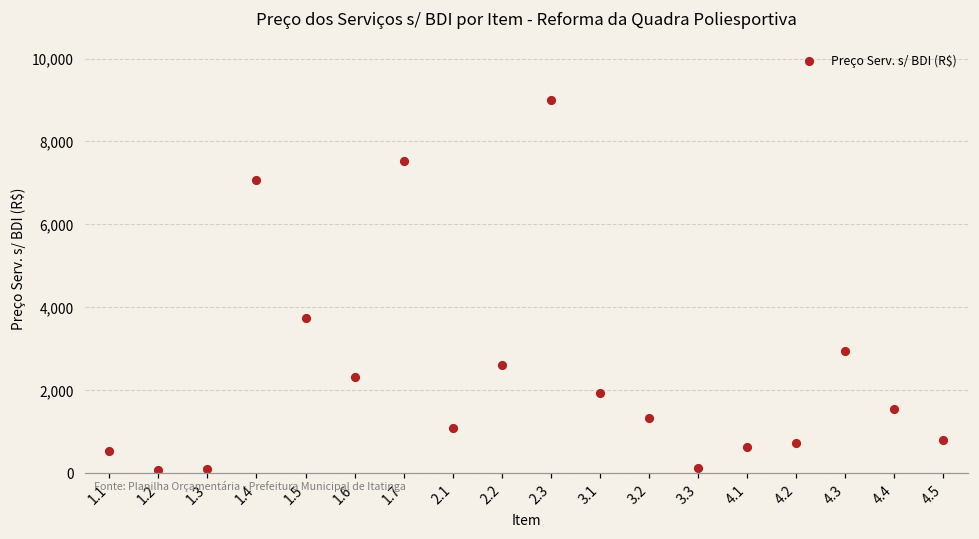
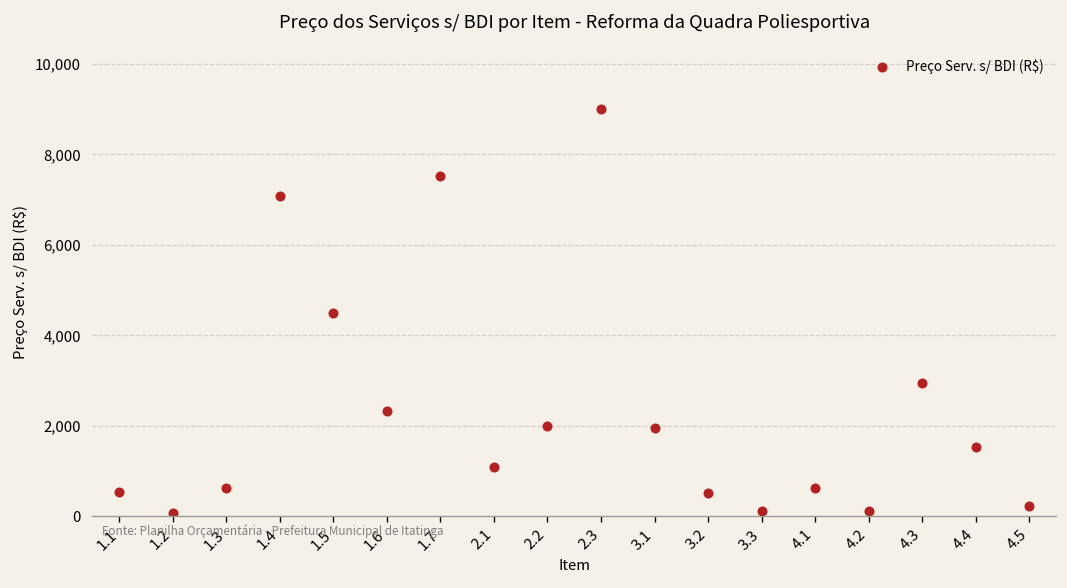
1.3: 100 -> 600
1.5: 3,700 -> 4,500
2.2: 2,600 -> 2,000
3.2: 1,300 -> 500
4.2: 700 -> 100
4.5: 800 -> 200
